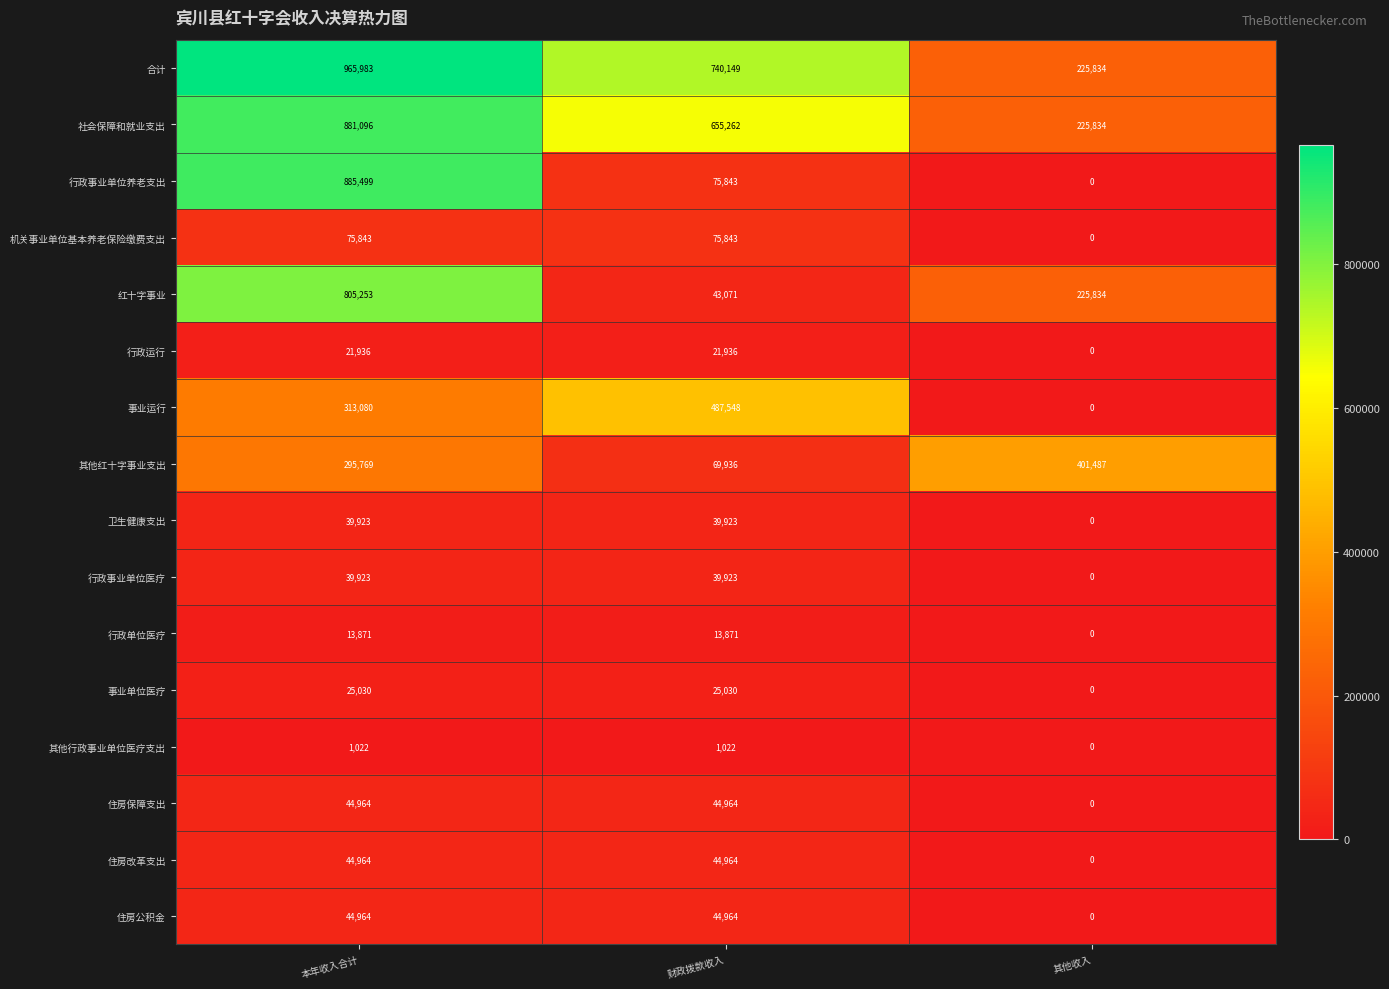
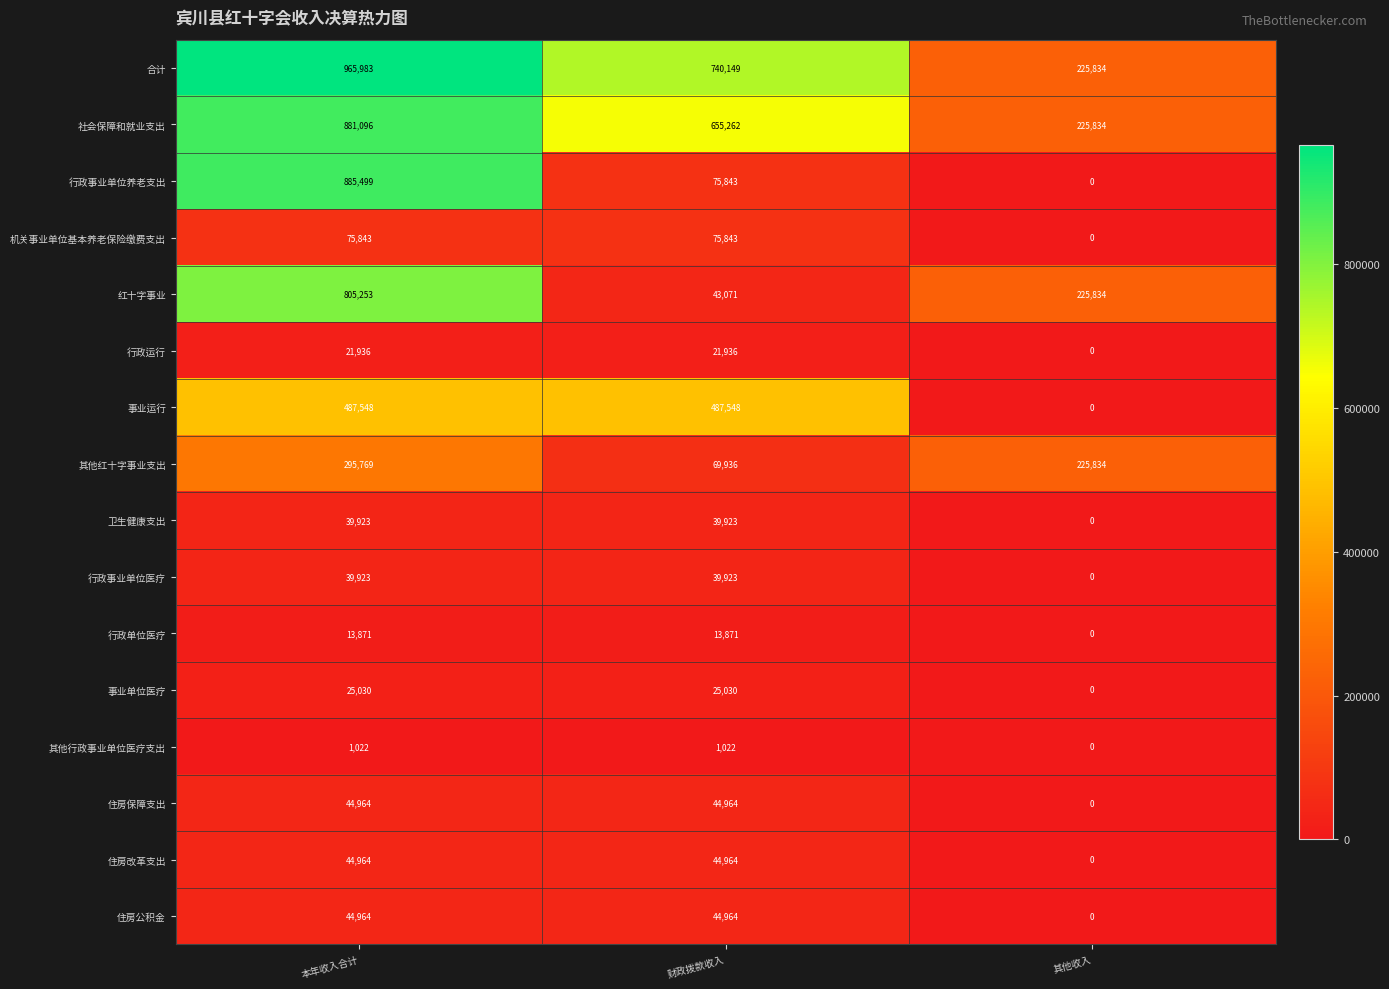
事业运行, 本年收入合计: 313,080 -> 487,548
其他红十字事业支出, 其他收入: 401,487 -> 225,834
